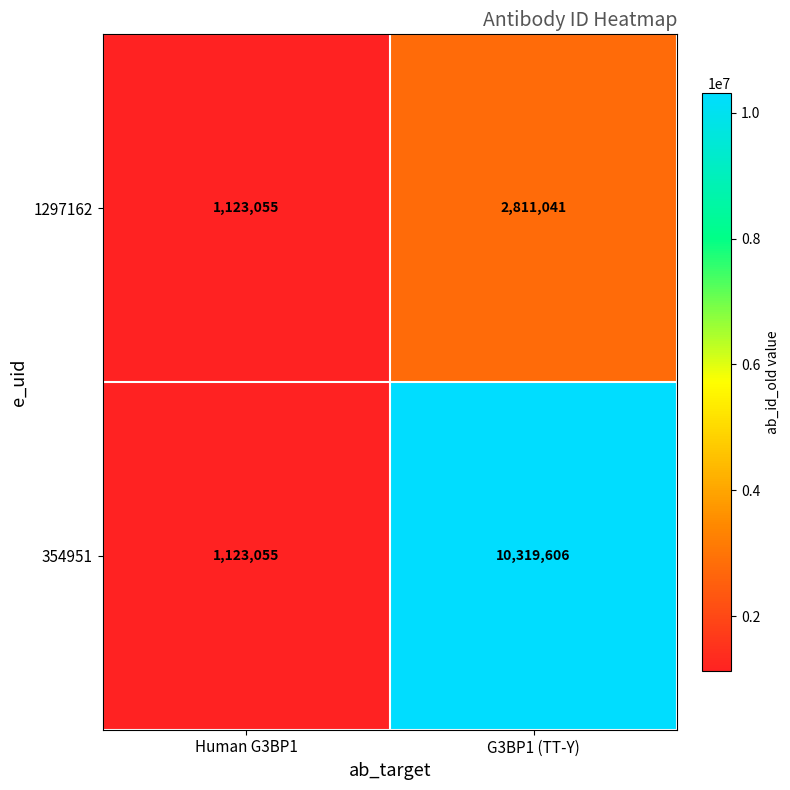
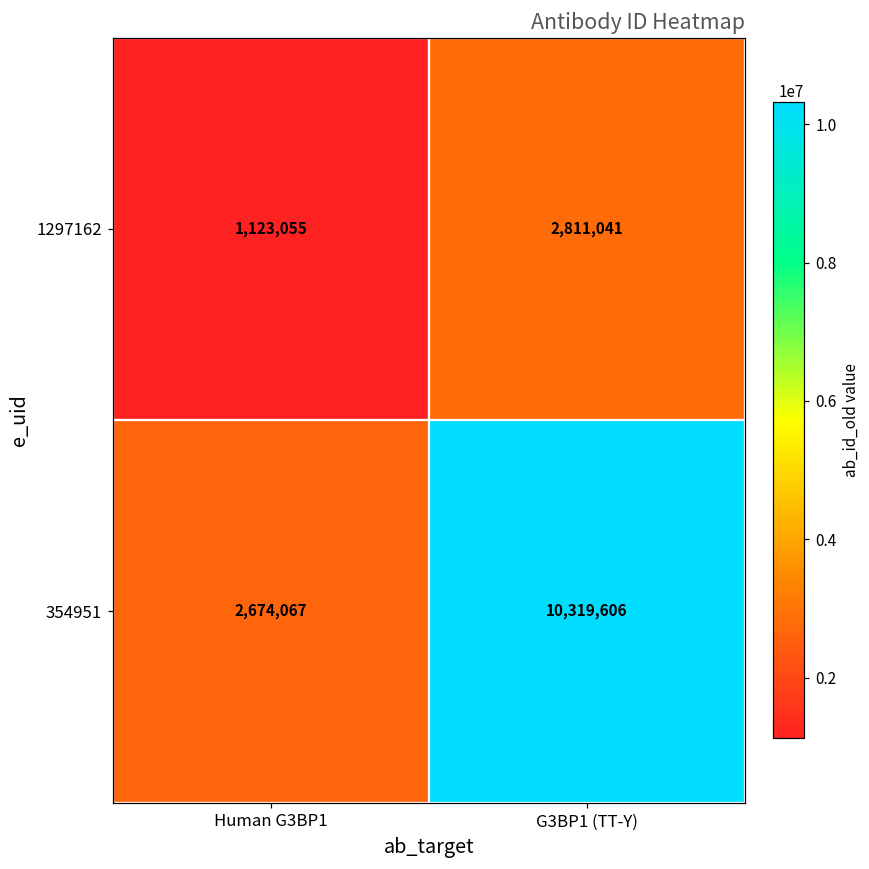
354951, Human G3BP1: 1,123,055 -> 2,674,067
